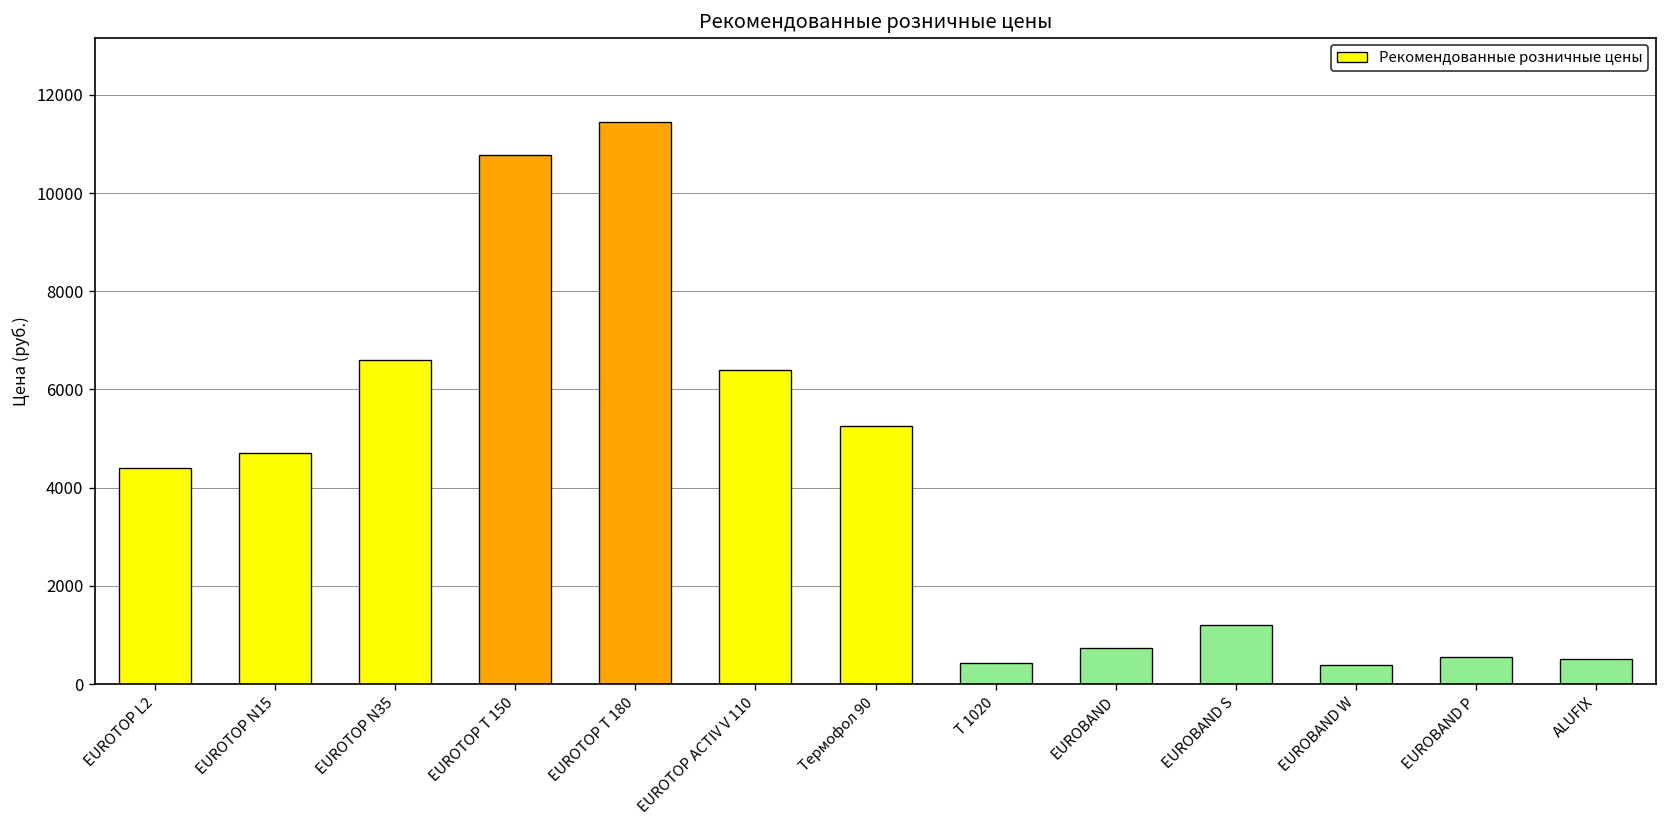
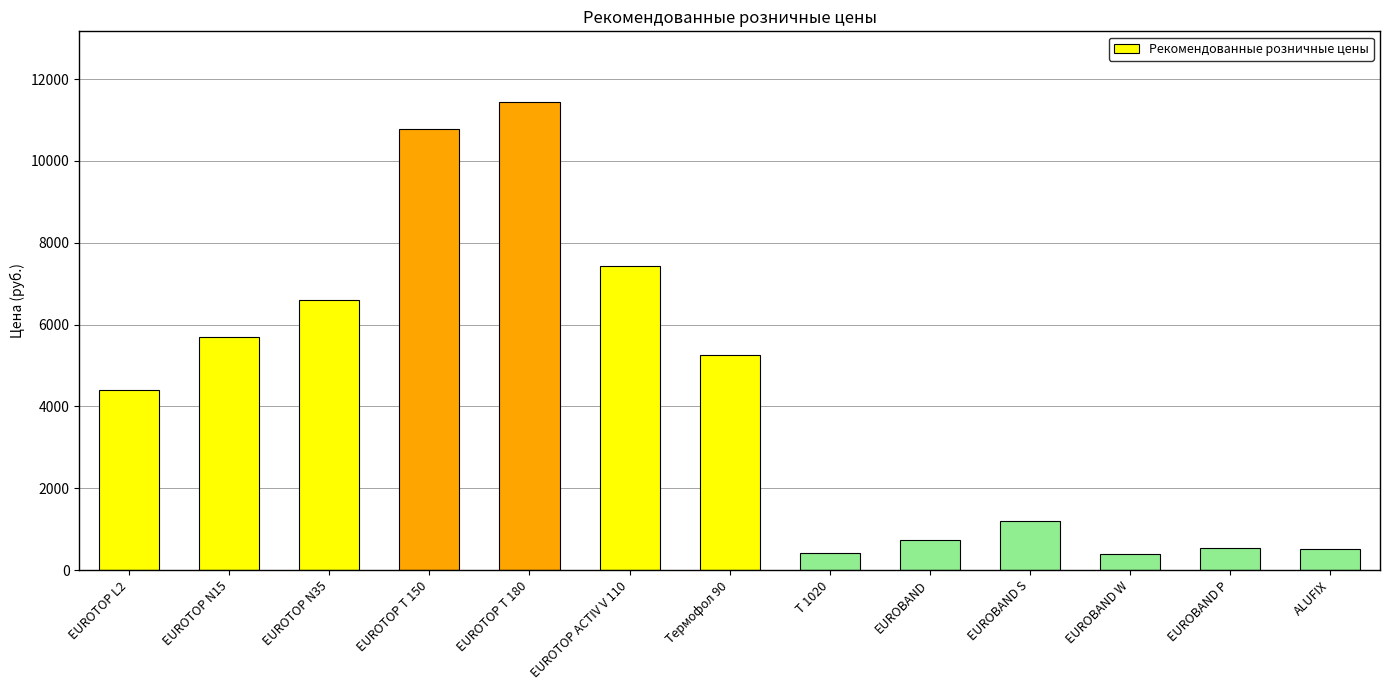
EUROTOP N15: 4700 -> 5700
EUROTOP ACTIV V 110: 6400 -> 7400
